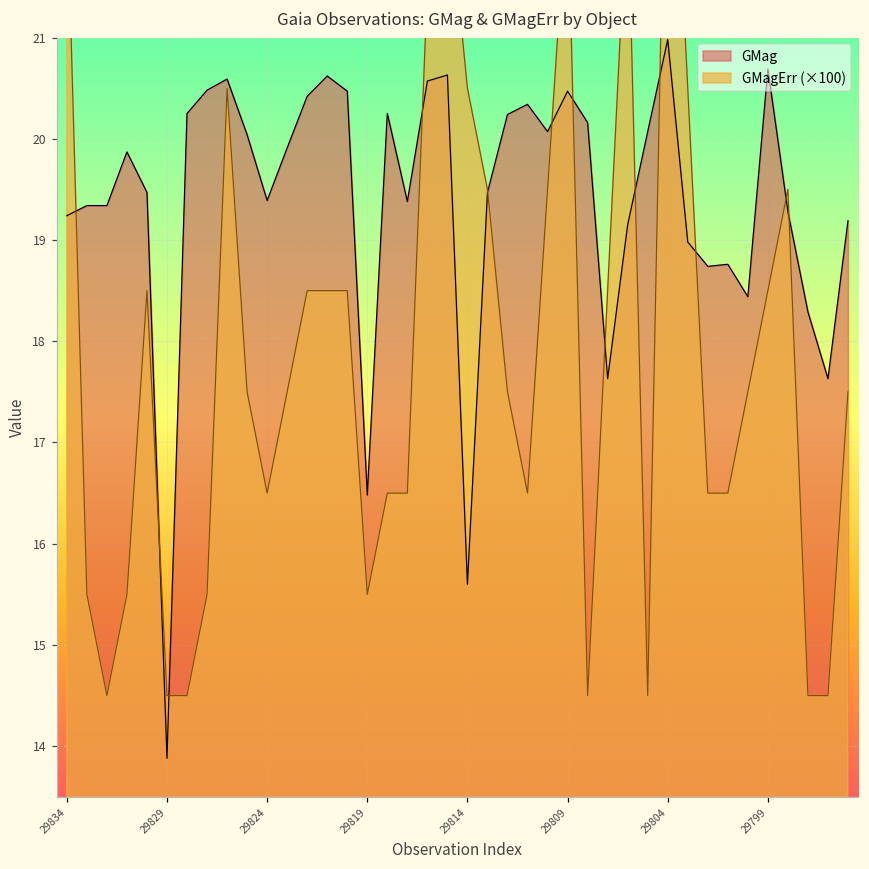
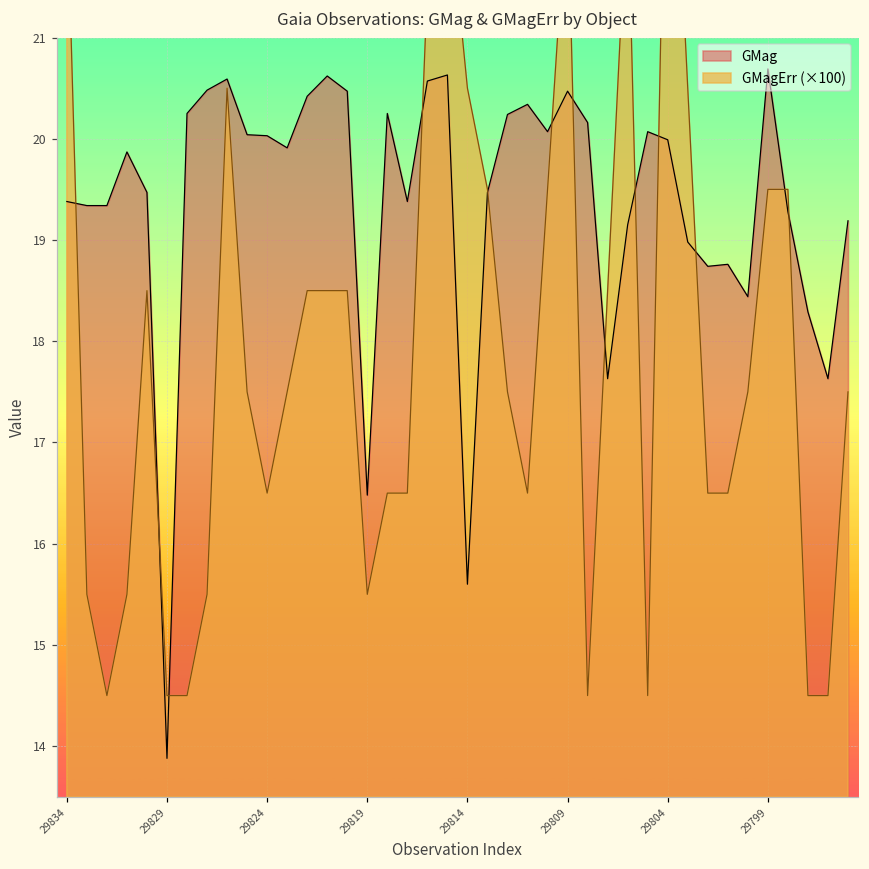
GMag, 29834: 19.2 -> 19.4
GMag, 29824: 19.4 -> 20.0
GMag, 29804: 21.0 -> 20.0
GMagErr (×100), 29799: 18.5 -> 19.5
